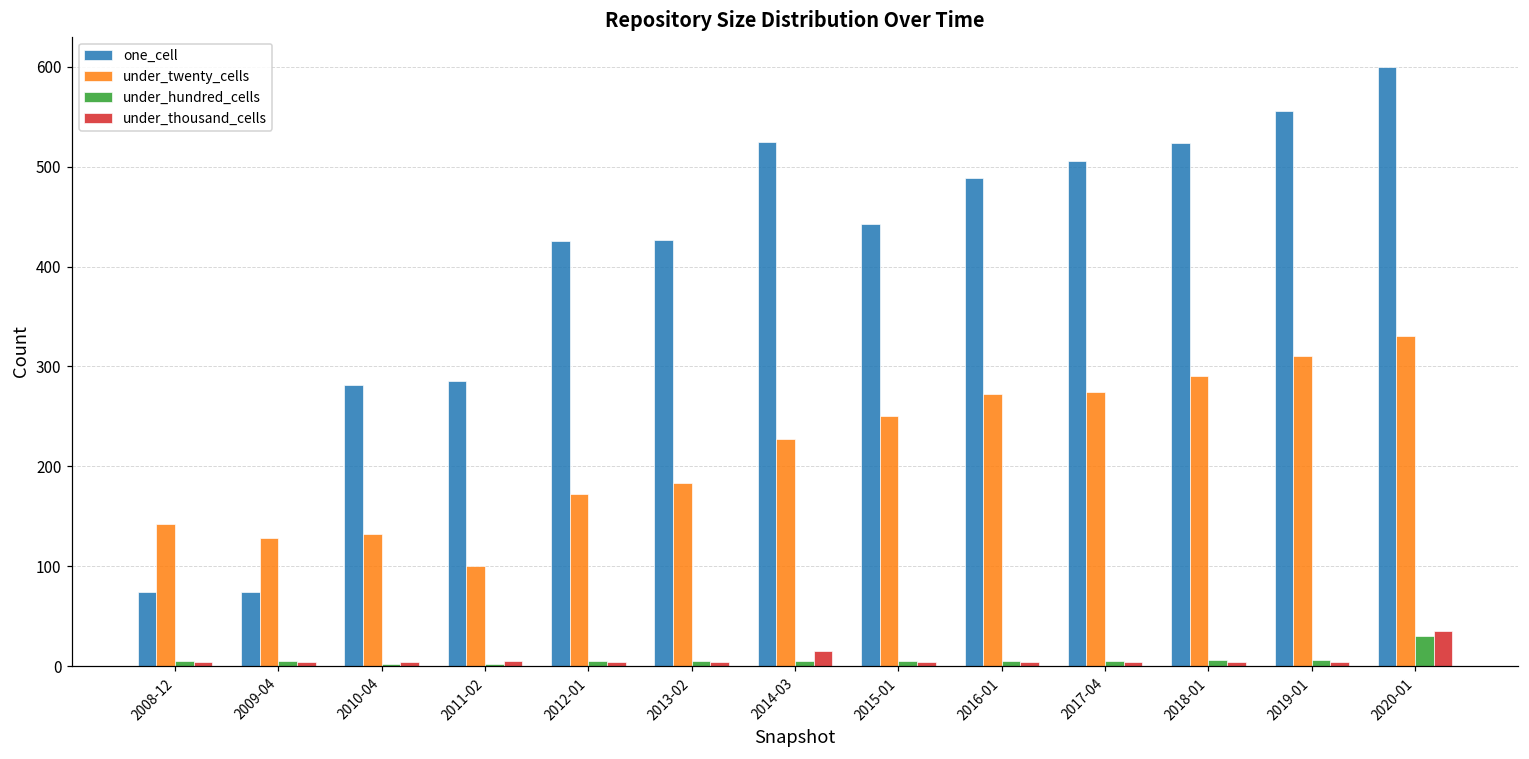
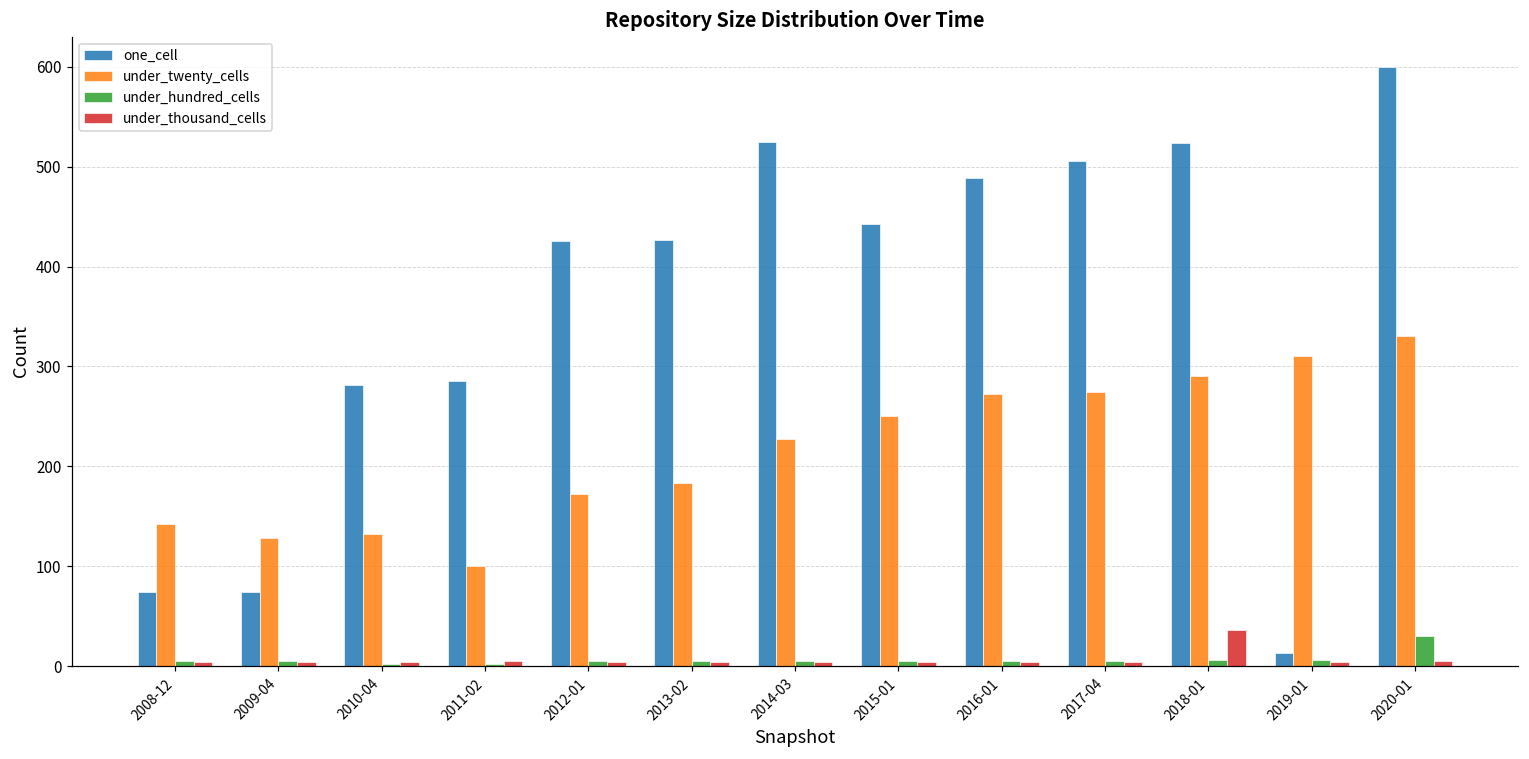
under_thousand_cells, 2014-03: 20 -> 0
under_thousand_cells, 2018-01: 0 -> 40
one_cell, 2019-01: 560 -> 10
under_thousand_cells, 2020-01: 40 -> 10
